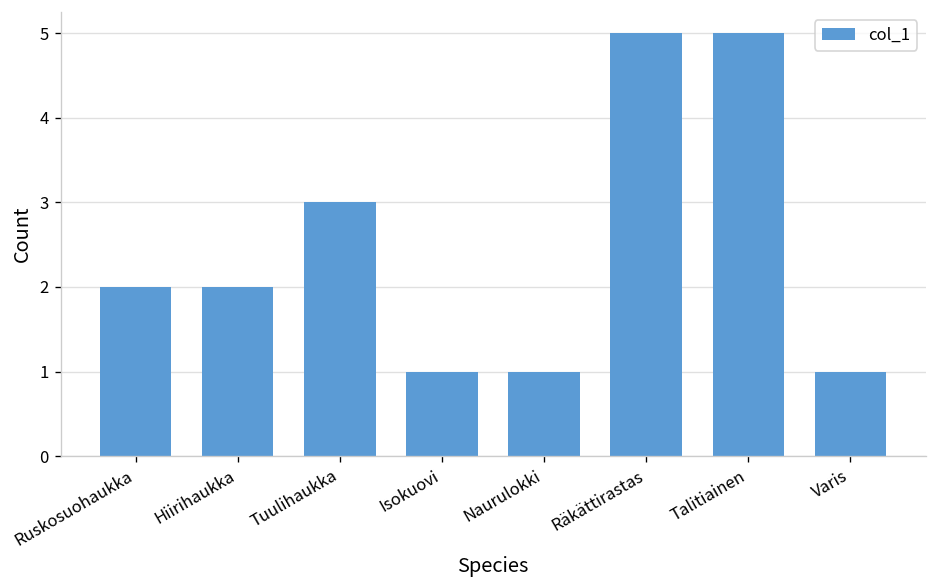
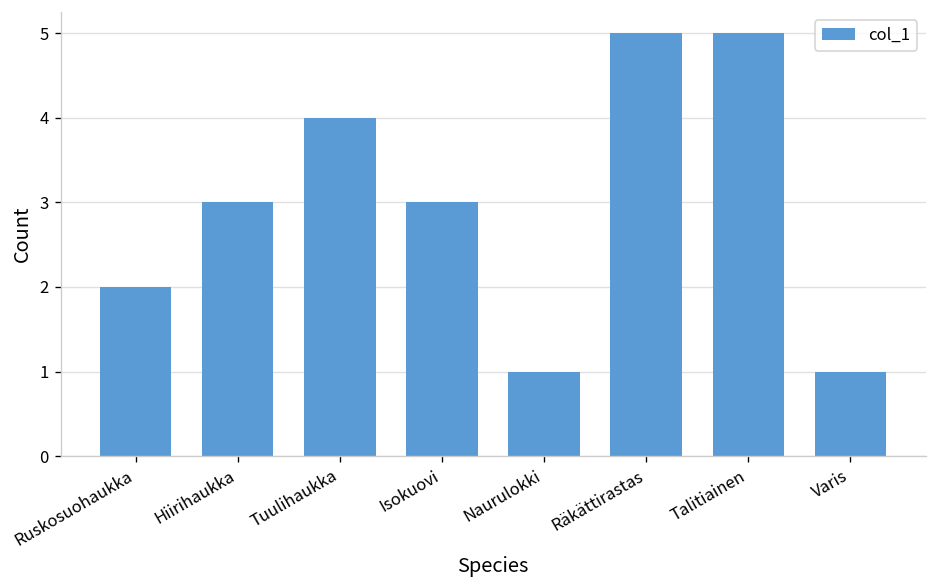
Hiirihaukka: 2 -> 3
Tuulihaukka: 3 -> 4
Isokuovi: 1 -> 3
